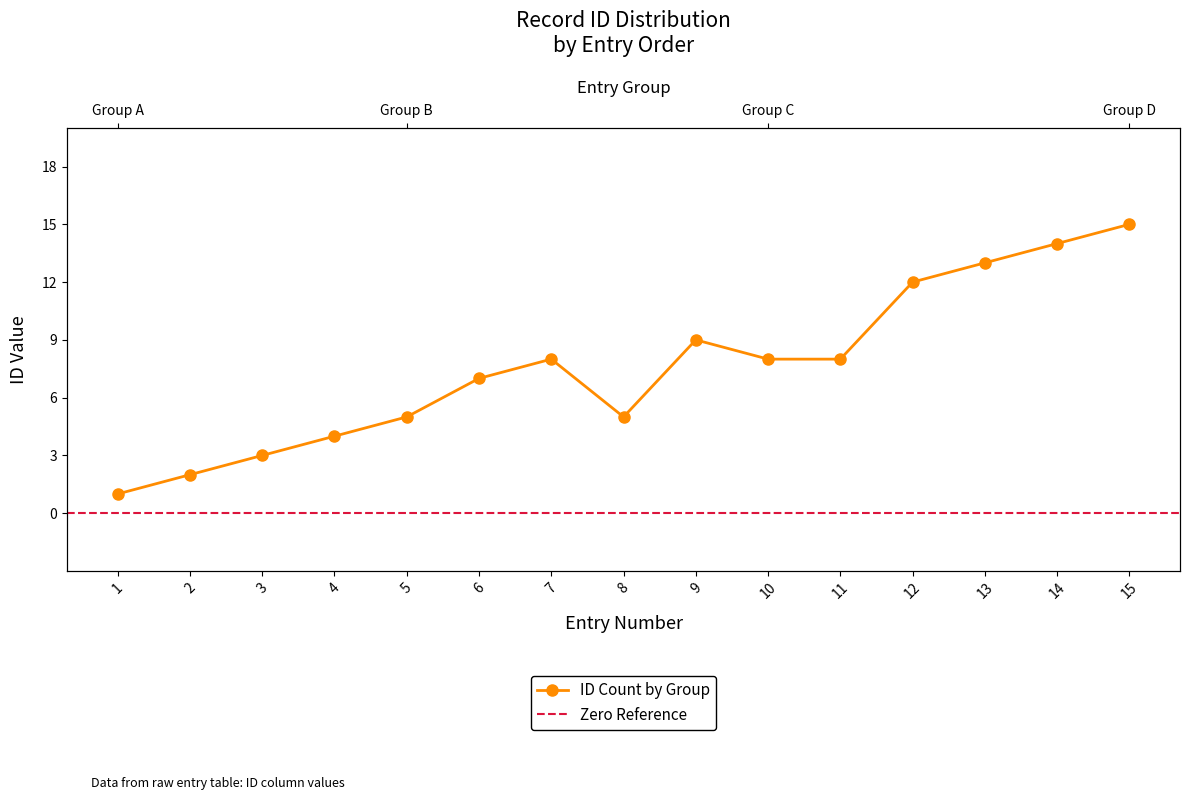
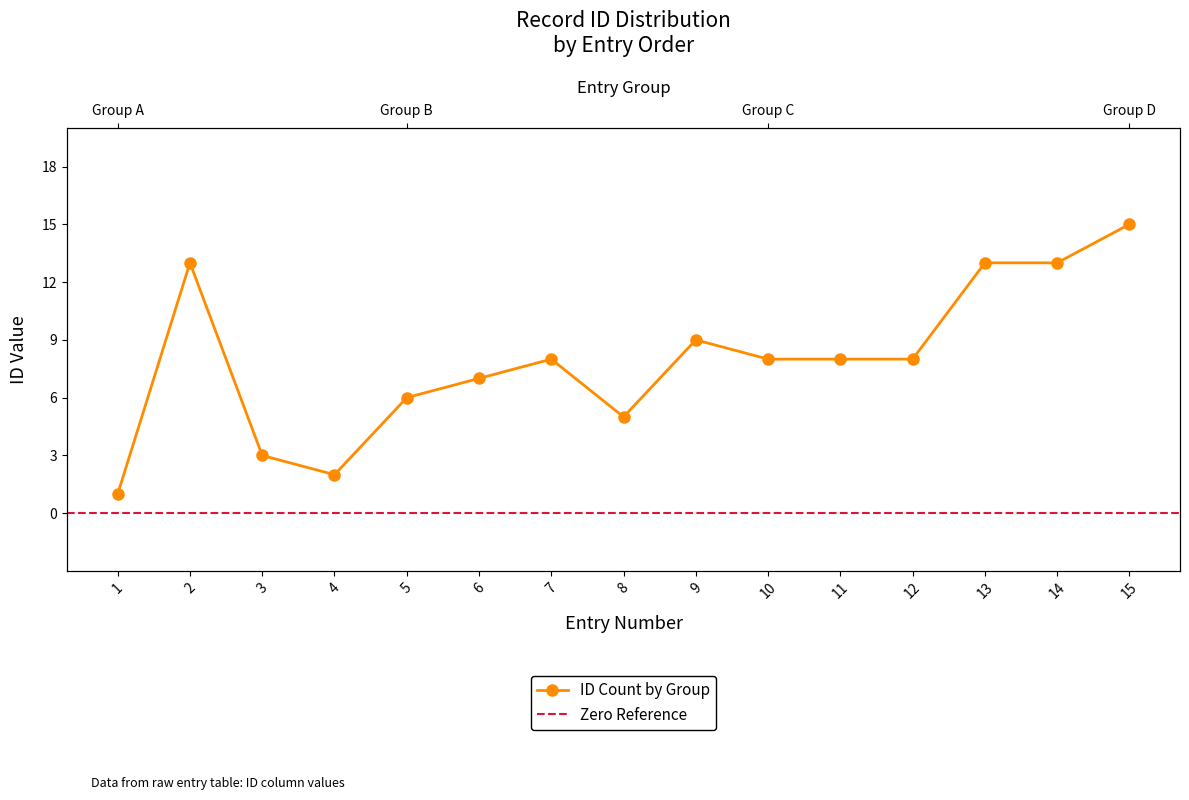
2: 2 -> 13
4: 4 -> 2
5: 5 -> 6
12: 12 -> 8
14: 14 -> 13
